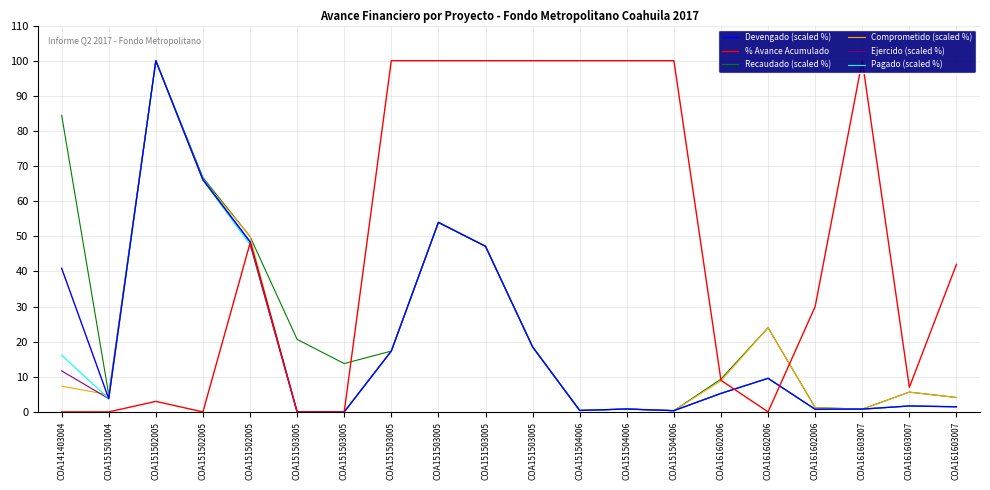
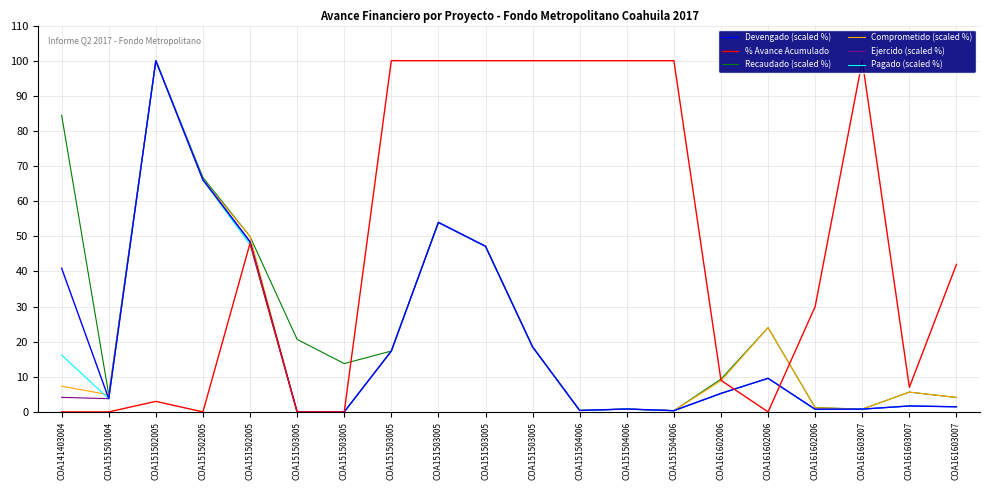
Ejercido (scaled %), COA141403004: 12 -> 4
